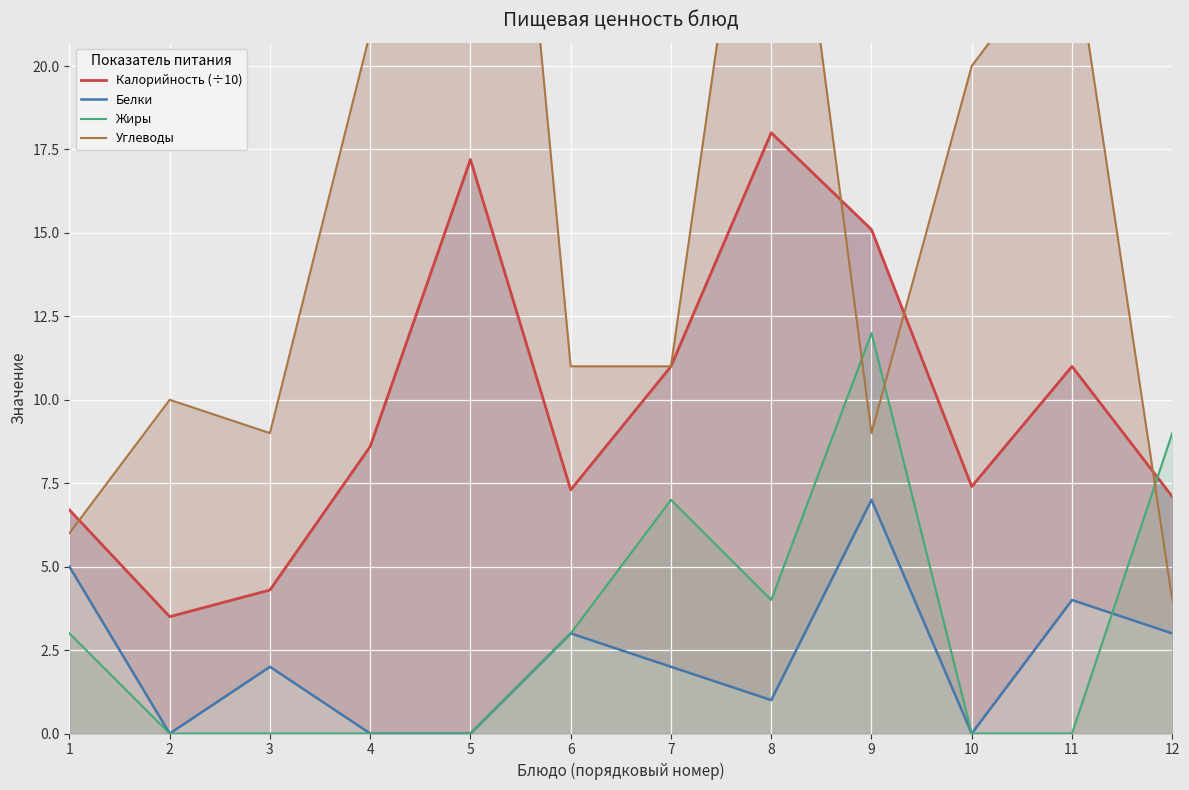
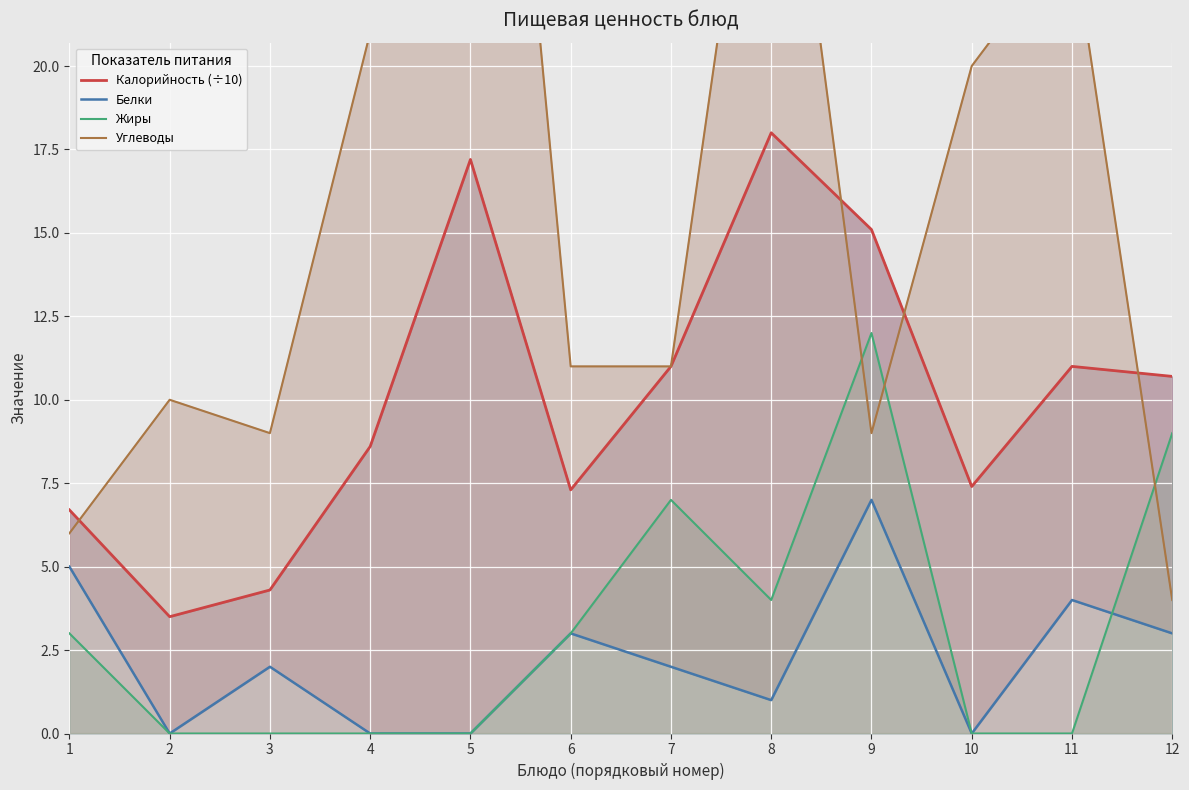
Калорийность (÷10), 12: 7.1 -> 10.7
